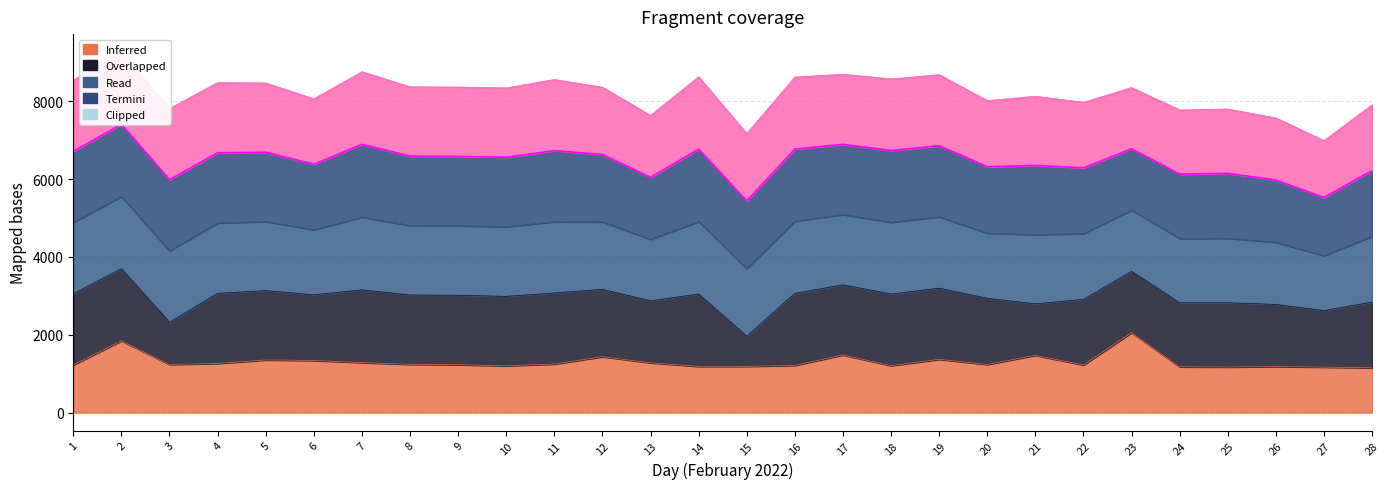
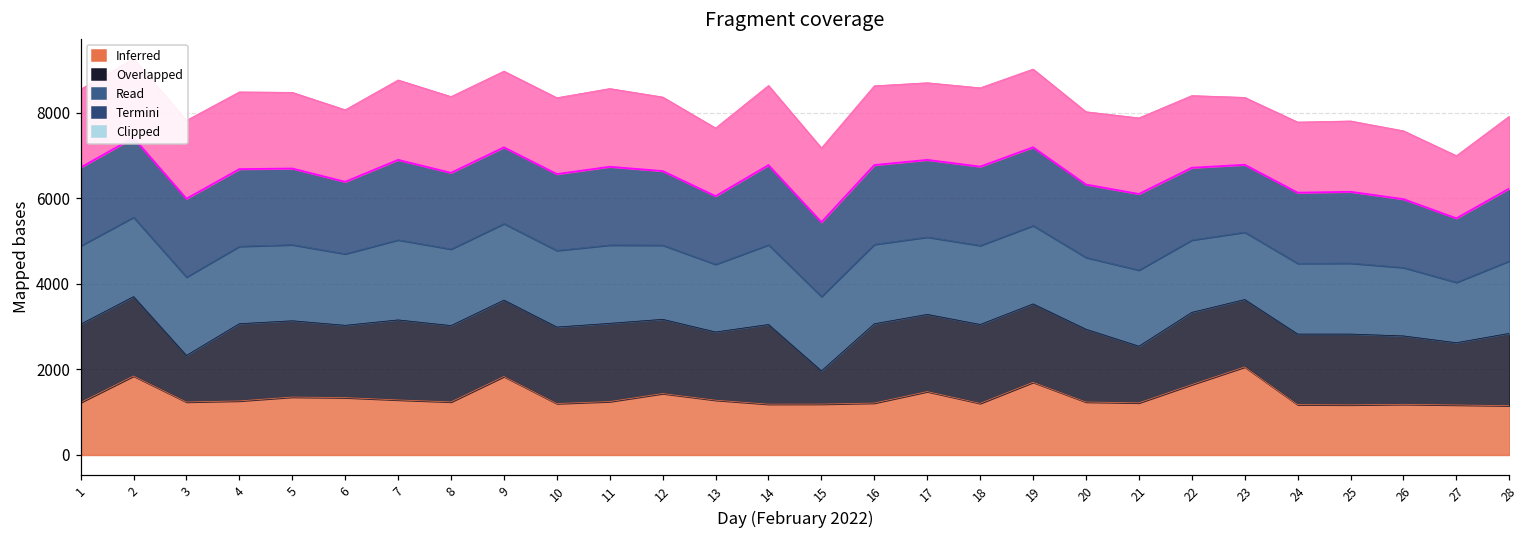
Inferred, 9: 1200 -> 1800
Inferred, 19: 1400 -> 1700
Inferred, 21: 1500 -> 1200
Inferred, 22: 1200 -> 1600
